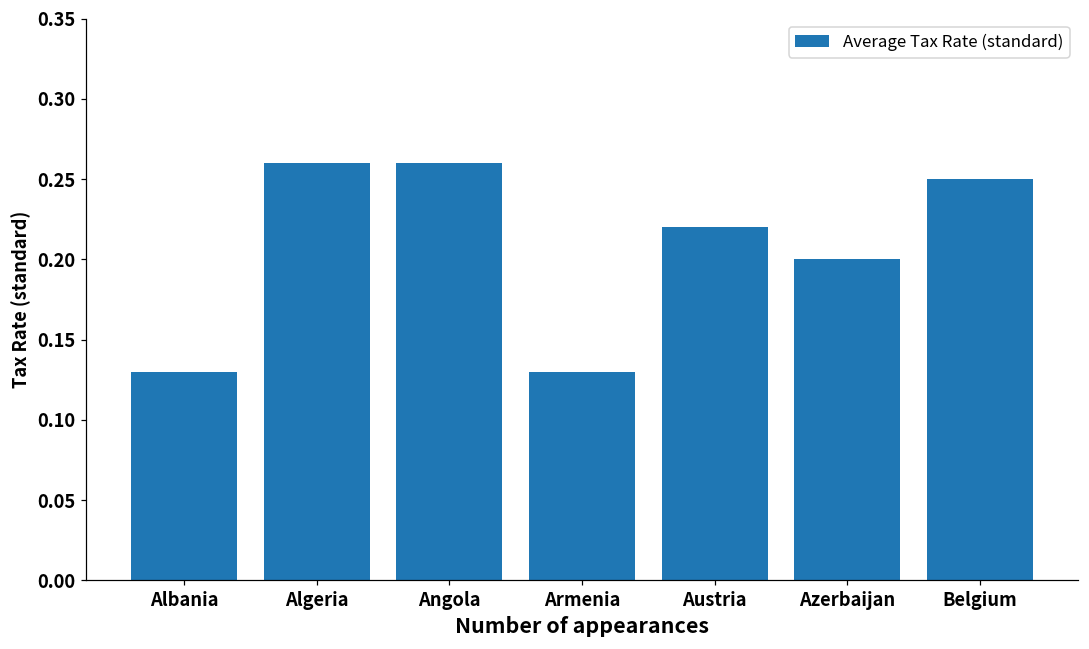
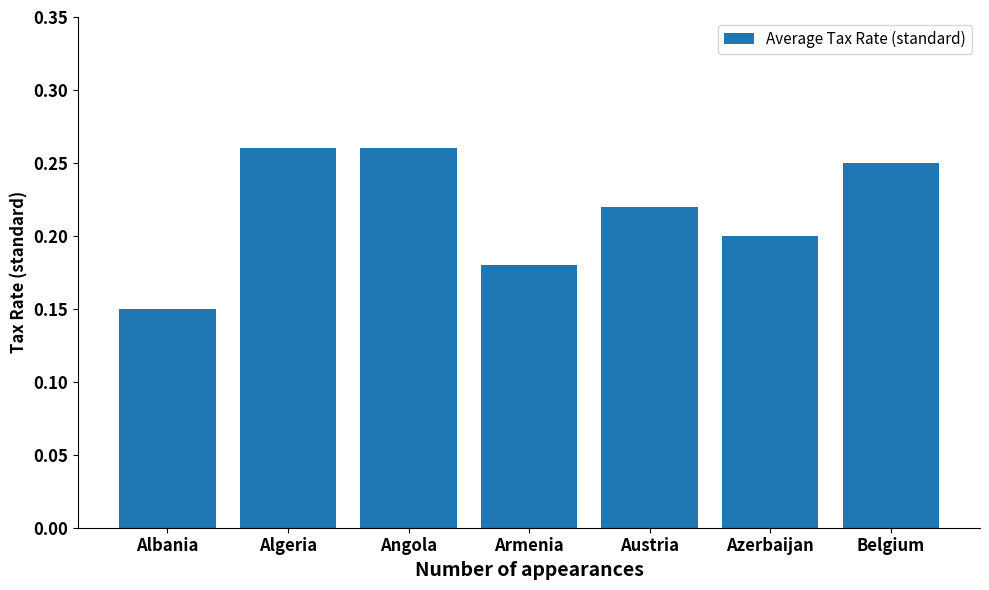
Albania: 0.13 -> 0.15
Armenia: 0.13 -> 0.18
